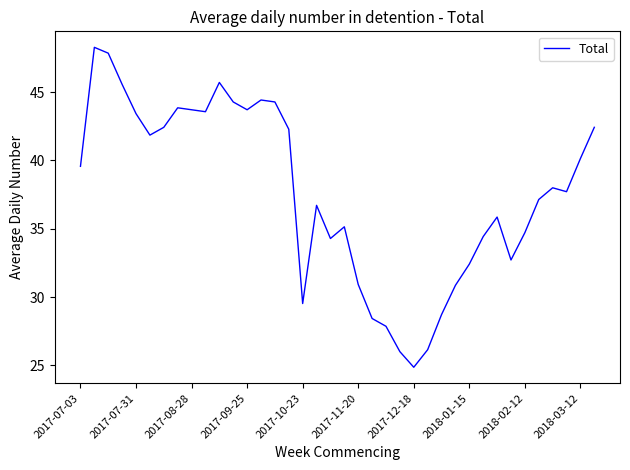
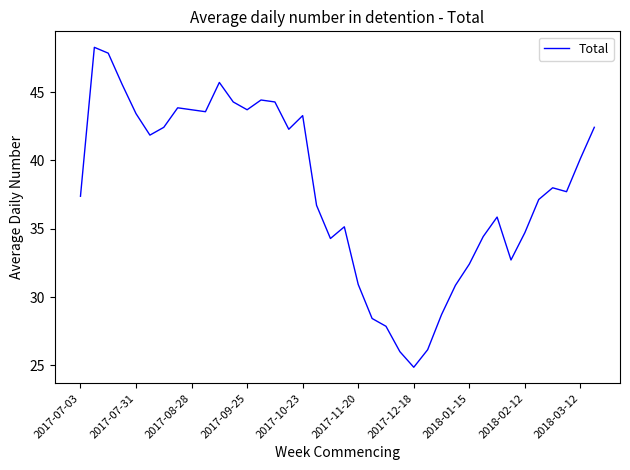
2017-07-03: 39.6 -> 37.4
2017-10-23: 29.5 -> 43.3
